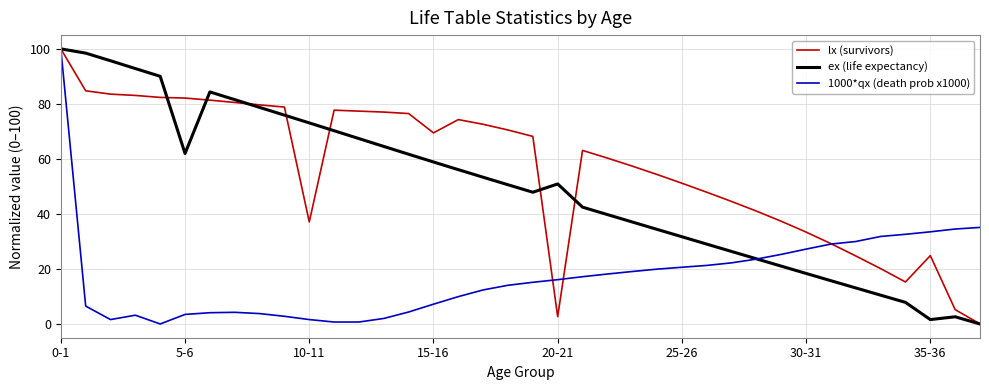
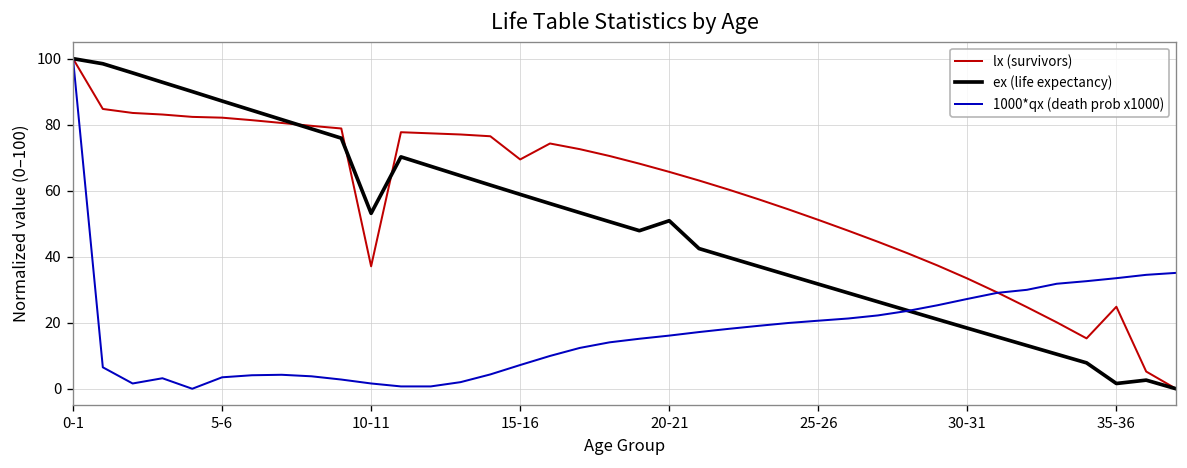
ex (life expectancy), 5-6: 62 -> 87
ex (life expectancy), 10-11: 73 -> 53
lx (survivors), 20-21: 3 -> 66
